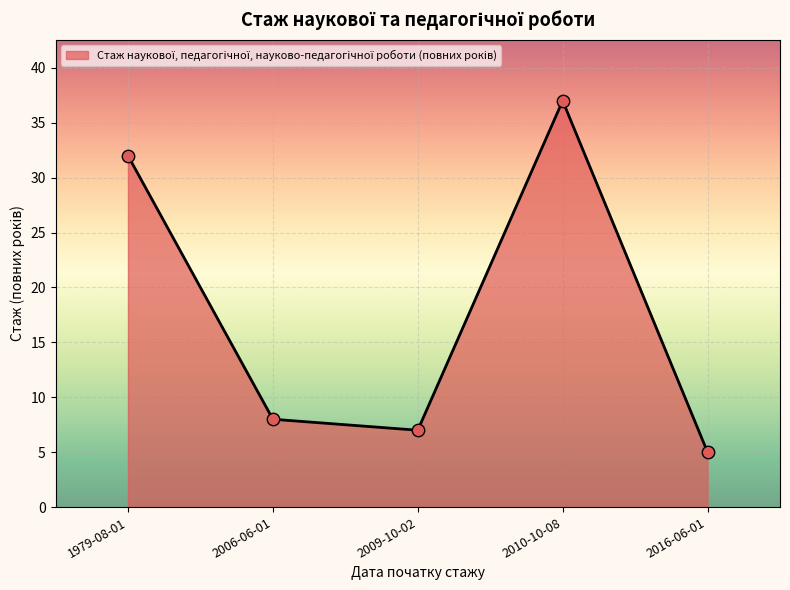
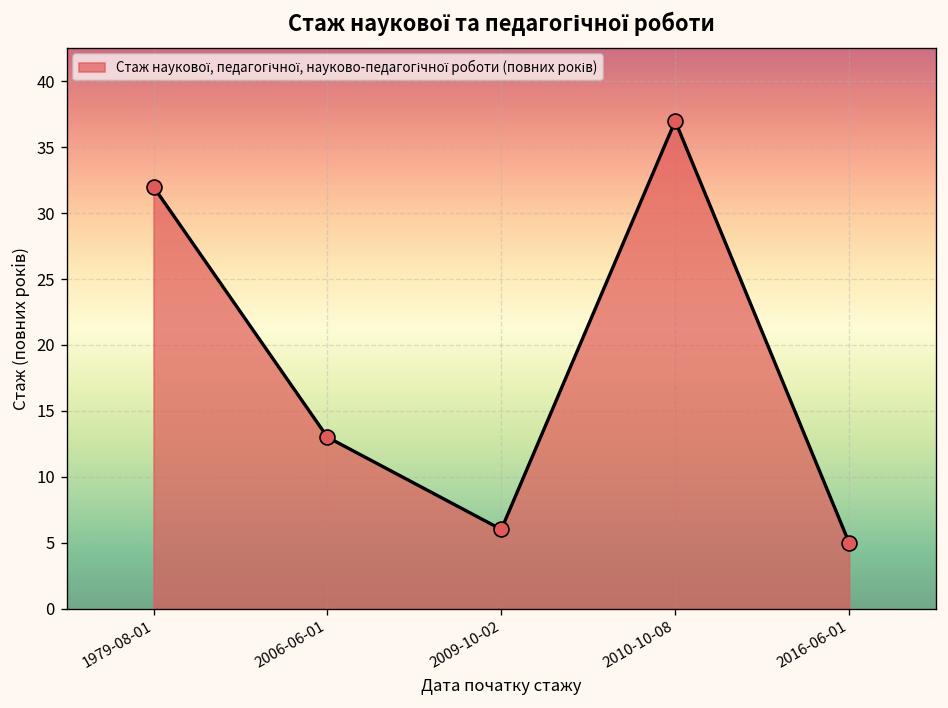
2006-06-01: 8 -> 13
2009-10-02: 7 -> 6
